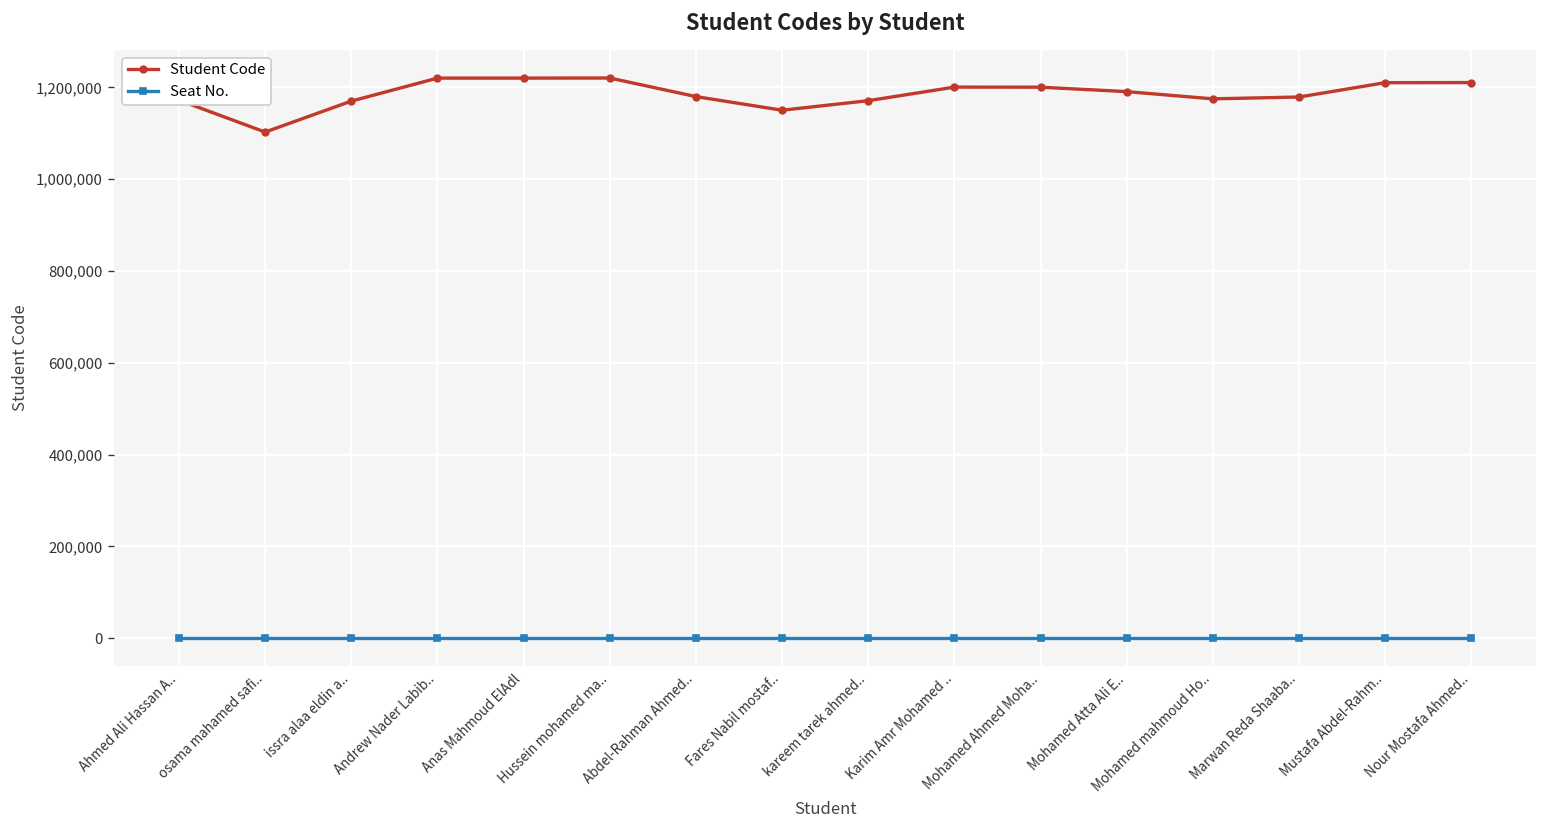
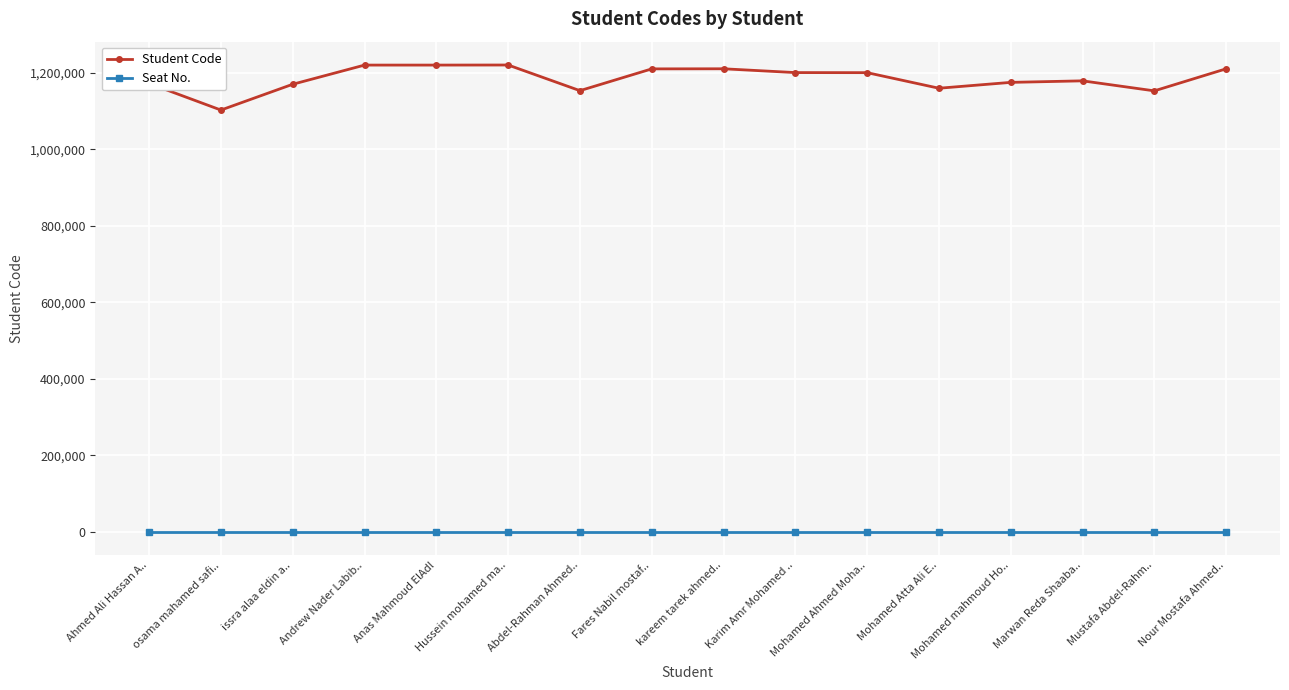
Student Code, Abdel-Rahman Ahmed..: 1,180,000 -> 1,150,000
Student Code, Fares Nabil mostaf..: 1,150,000 -> 1,210,000
Student Code, kareem tarek ahmed..: 1,170,000 -> 1,210,000
Student Code, Mohamed Atta Ali E..: 1,190,000 -> 1,160,000
Student Code, Mustafa Abdel-Rahm..: 1,210,000 -> 1,150,000
